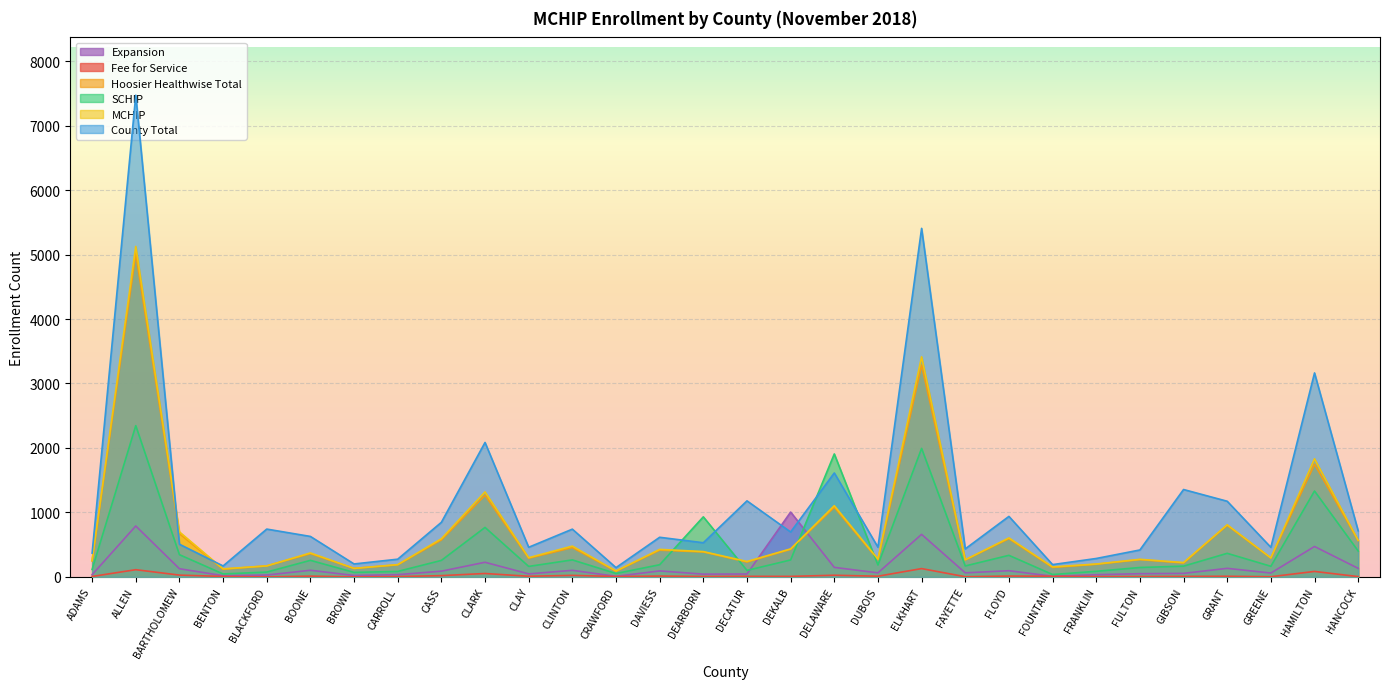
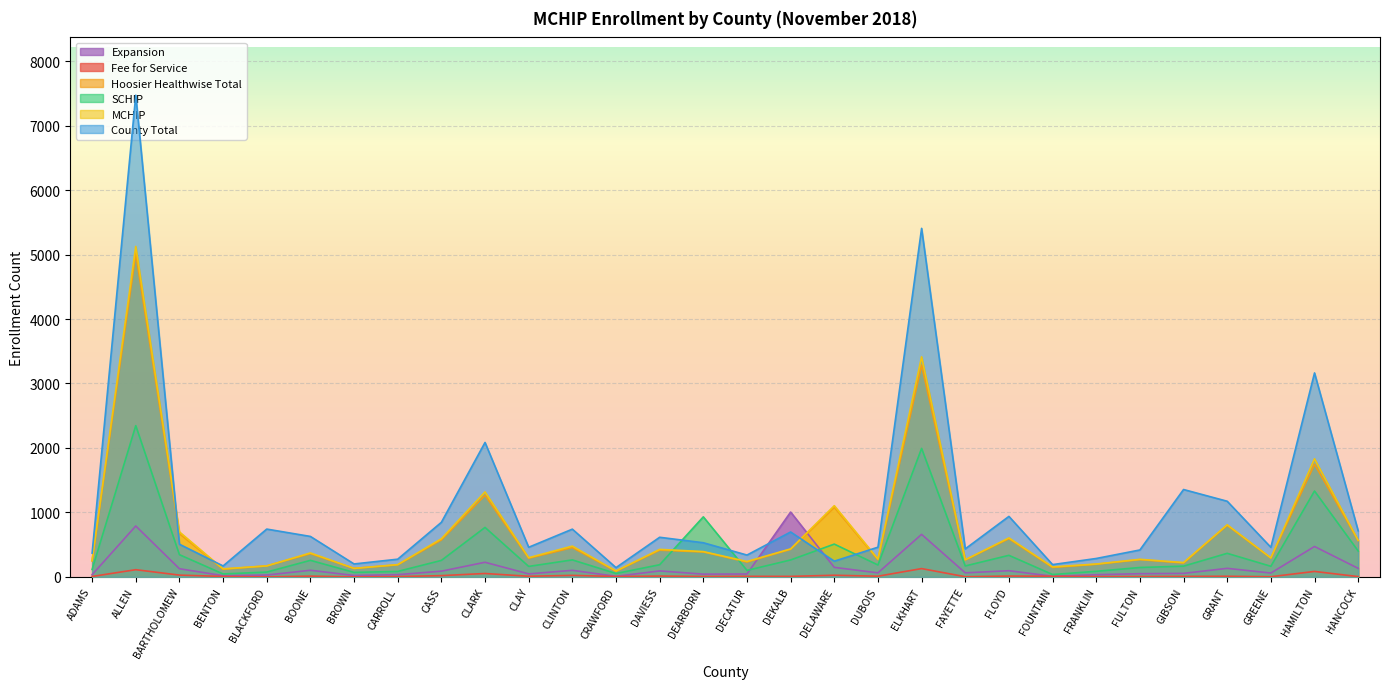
County Total, DECATUR: 1200 -> 300
SCHIP, DELAWARE: 1900 -> 500
County Total, DELAWARE: 1600 -> 200
